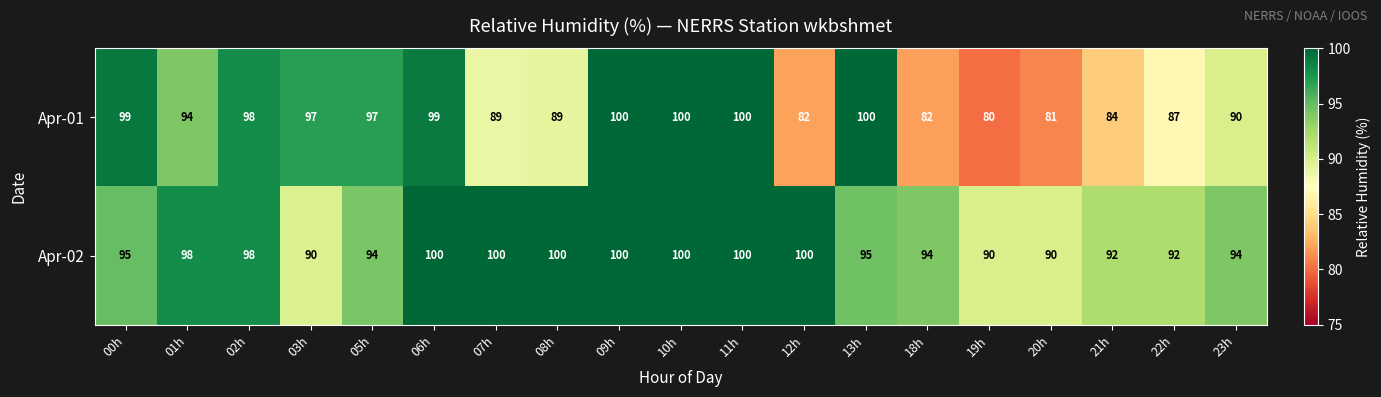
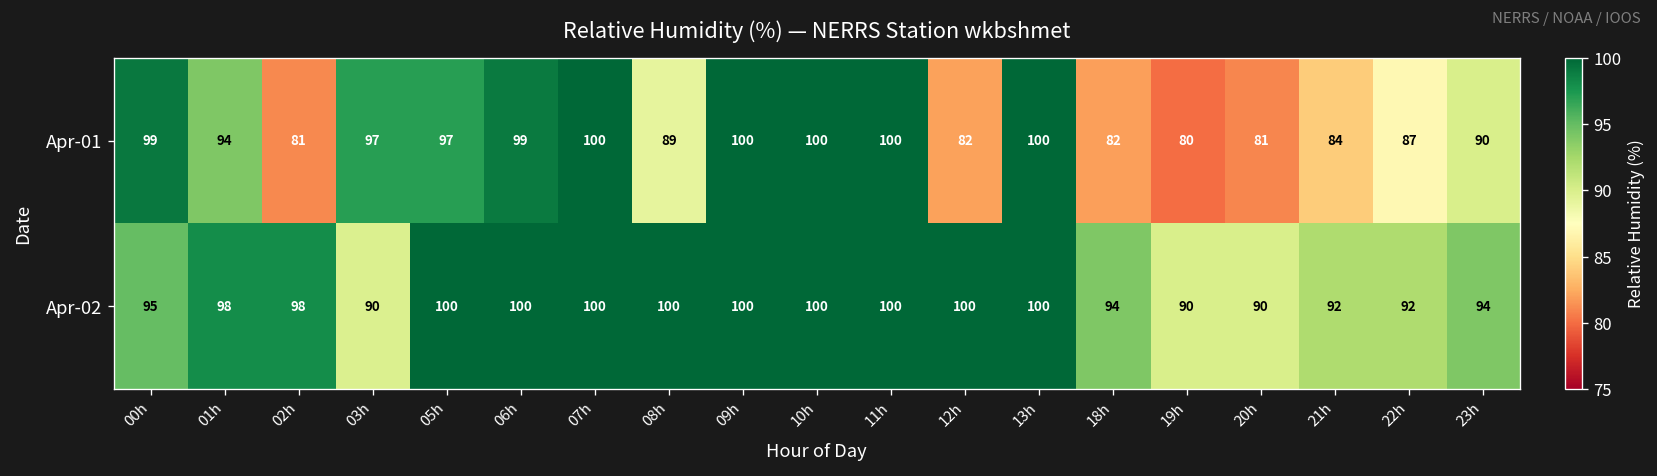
Apr-01, 02h: 98 -> 81
Apr-01, 07h: 89 -> 100
Apr-02, 05h: 94 -> 100
Apr-02, 13h: 95 -> 100
